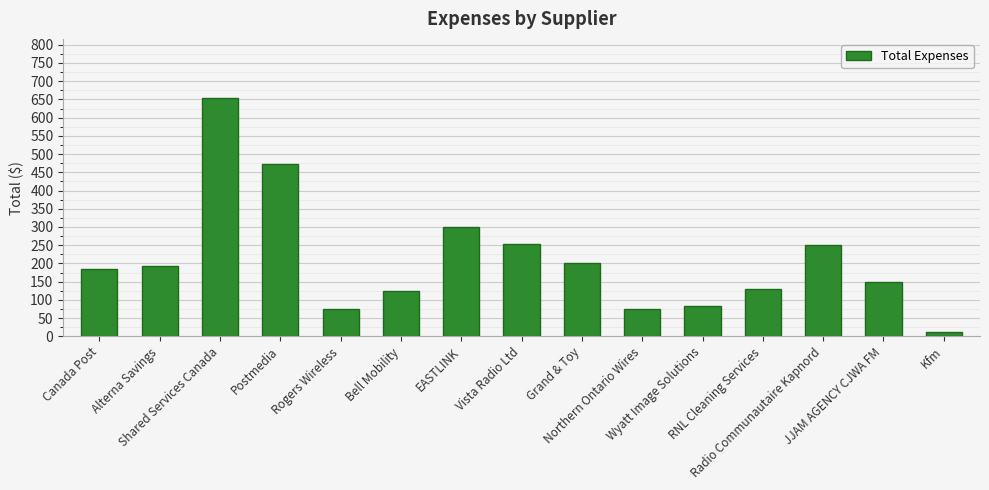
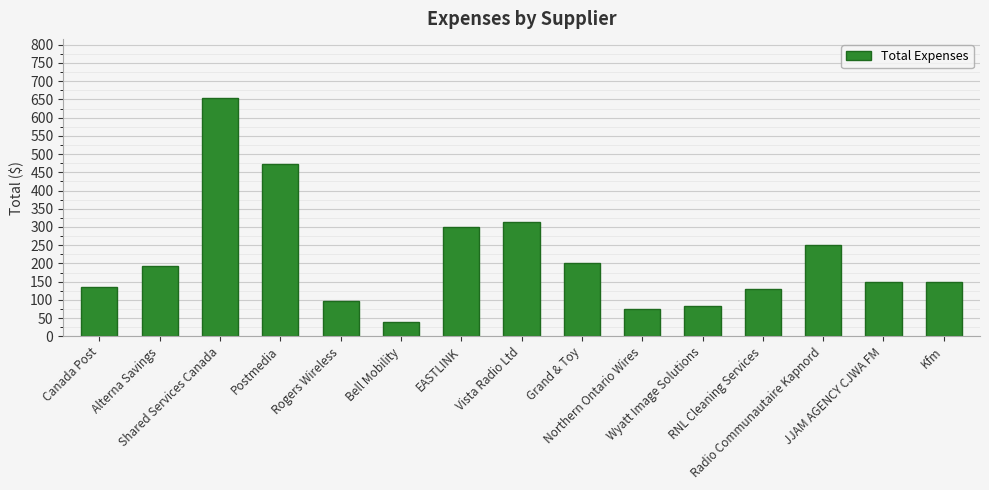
Canada Post: 180 -> 140
Rogers Wireless: 70 -> 100
Bell Mobility: 120 -> 40
Vista Radio Ltd: 250 -> 310
Kfm: 10 -> 150
